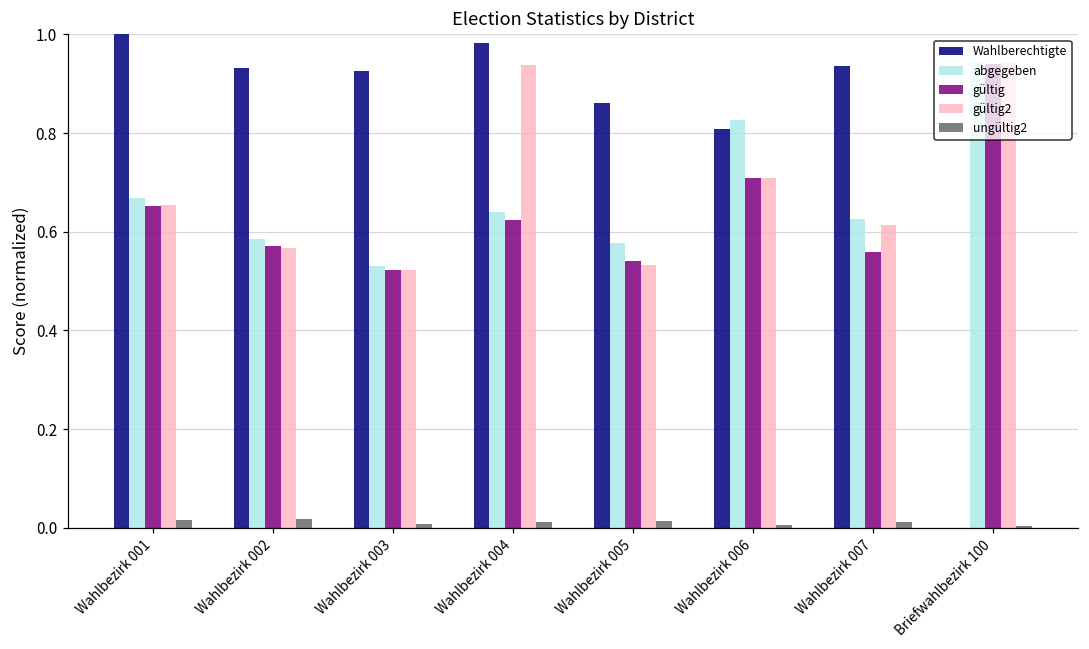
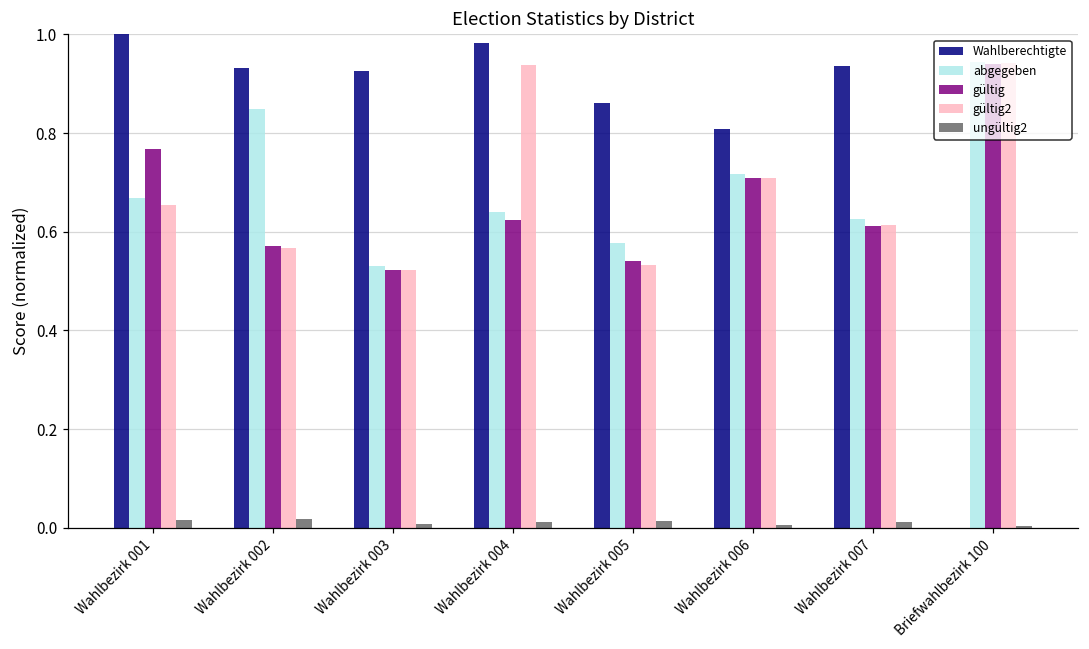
gültig, Wahlbezirk 001: 0.65 -> 0.77
abgegeben, Wahlbezirk 002: 0.58 -> 0.85
abgegeben, Wahlbezirk 006: 0.83 -> 0.72
gültig, Wahlbezirk 007: 0.56 -> 0.61
